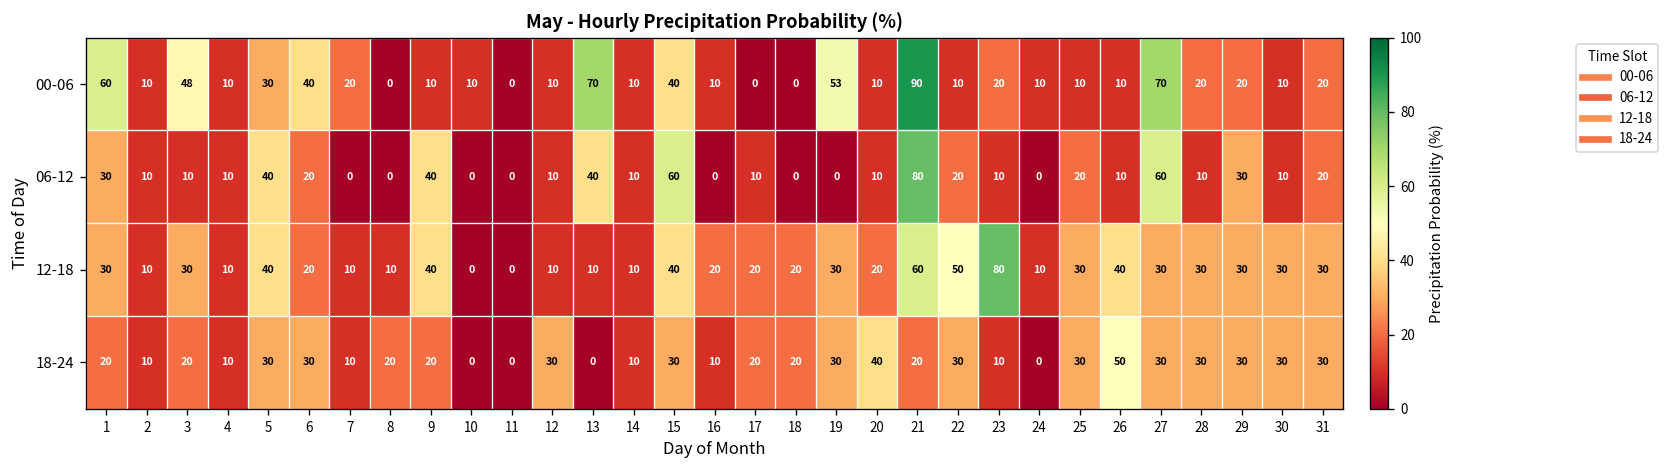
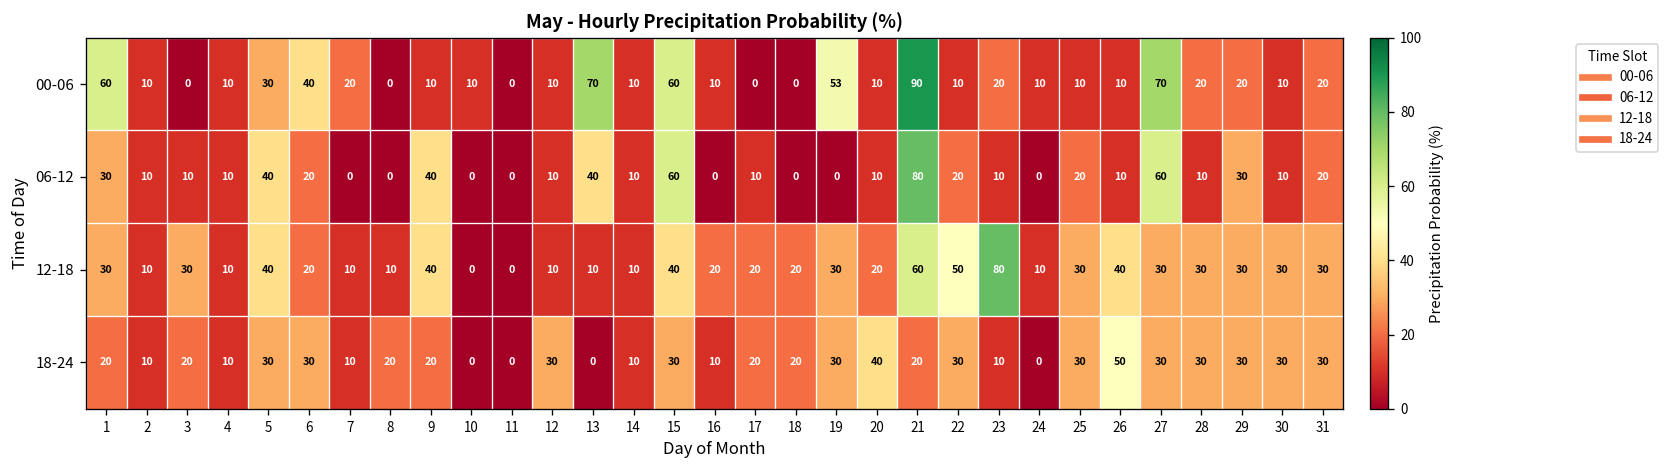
00-06, 3: 48 -> 0
00-06, 15: 40 -> 60
